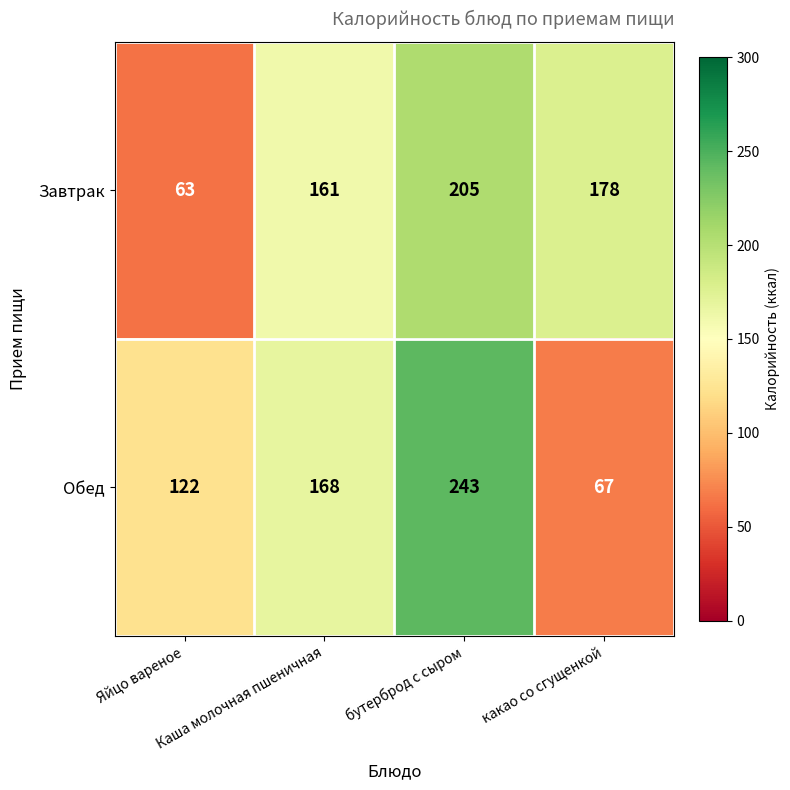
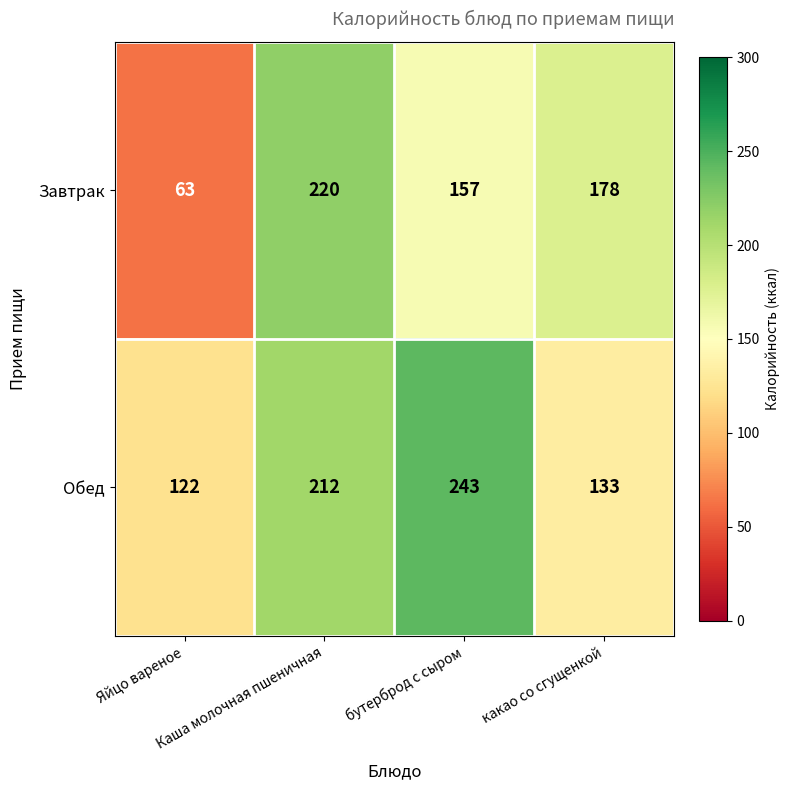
Завтрак, Каша молочная пшеничная: 161 -> 220
Завтрак, бутерброд с сыром: 205 -> 157
Обед, Каша молочная пшеничная: 168 -> 212
Обед, какао со сгущенкой: 67 -> 133
